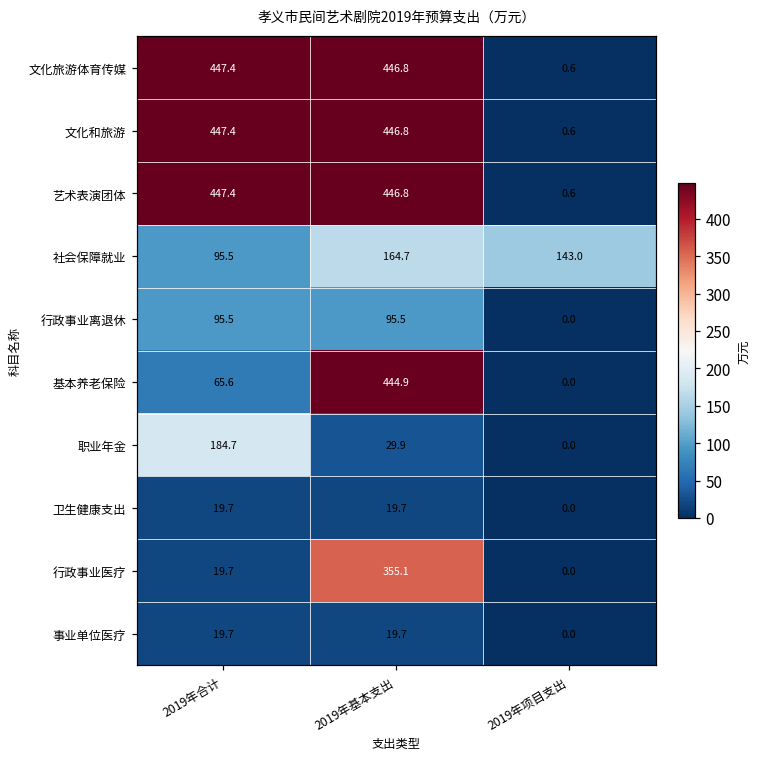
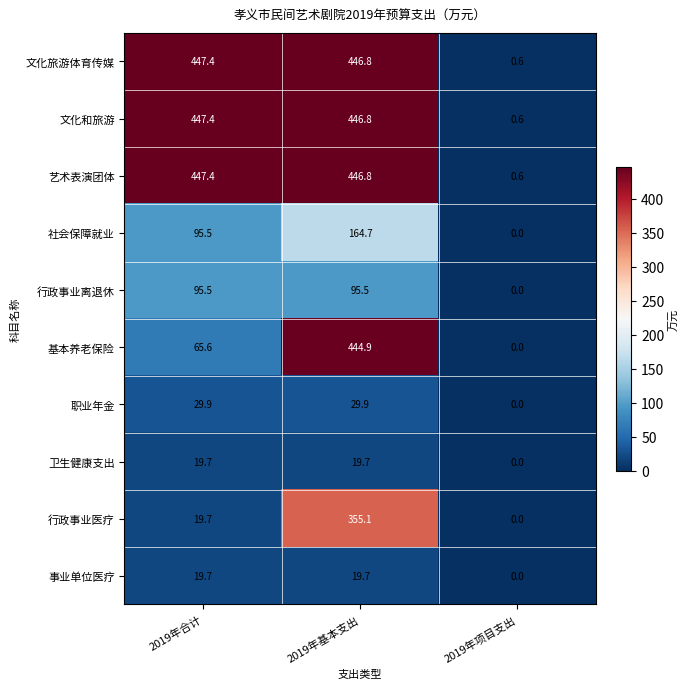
社会保障就业, 2019年项目支出: 143.0 -> 0.0
职业年金, 2019年合计: 184.7 -> 29.9
